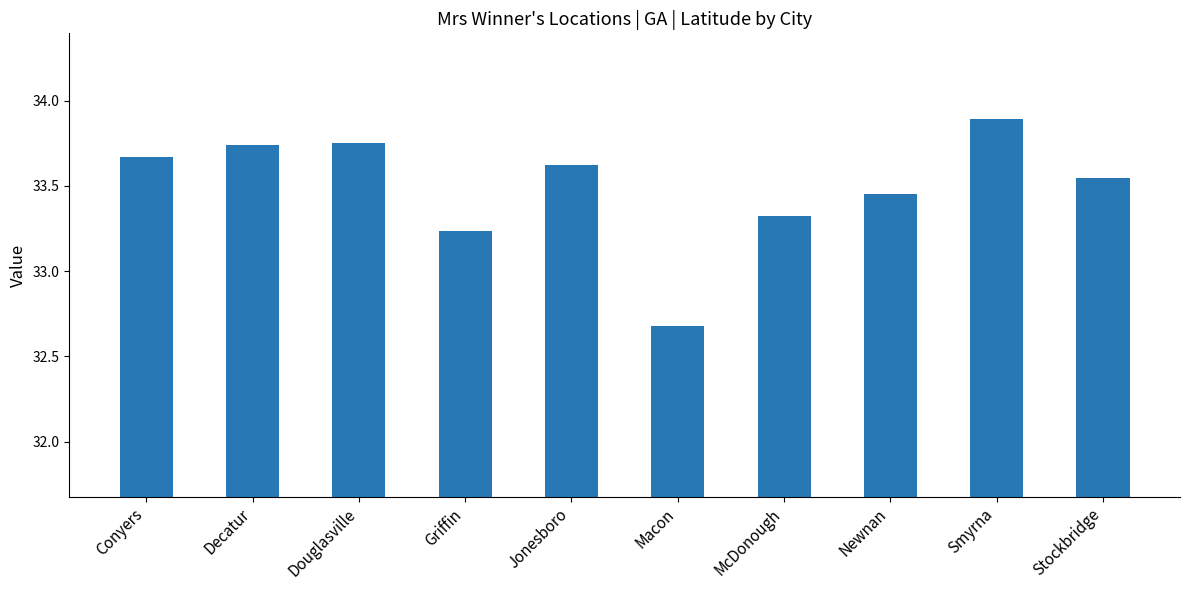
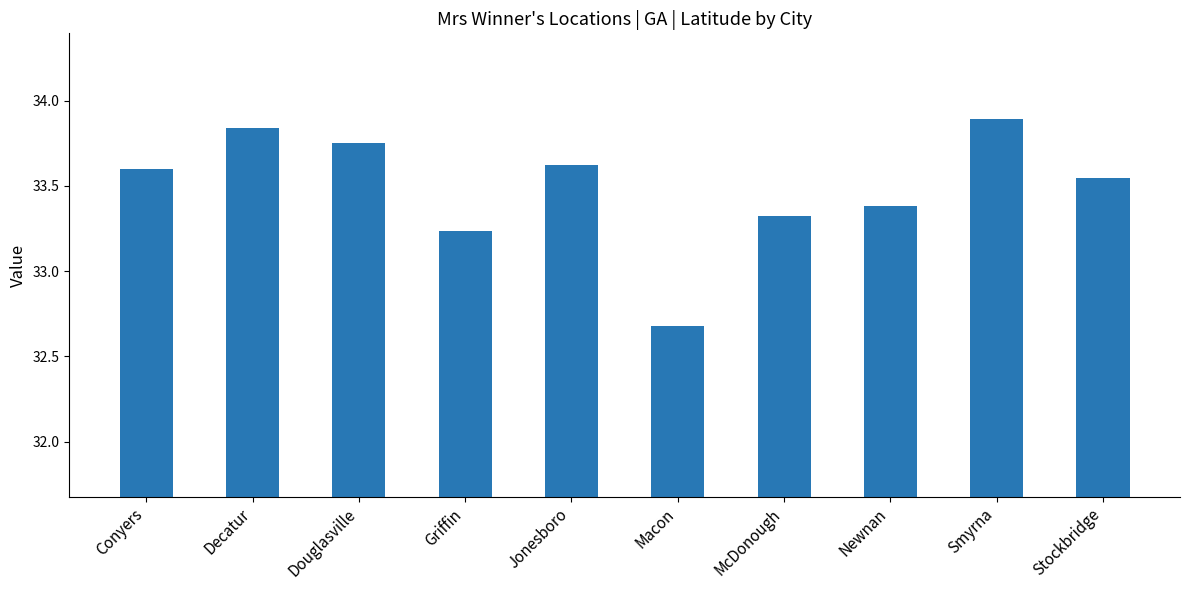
Conyers: 33.67 -> 33.60
Decatur: 33.74 -> 33.84
Newnan: 33.45 -> 33.38
